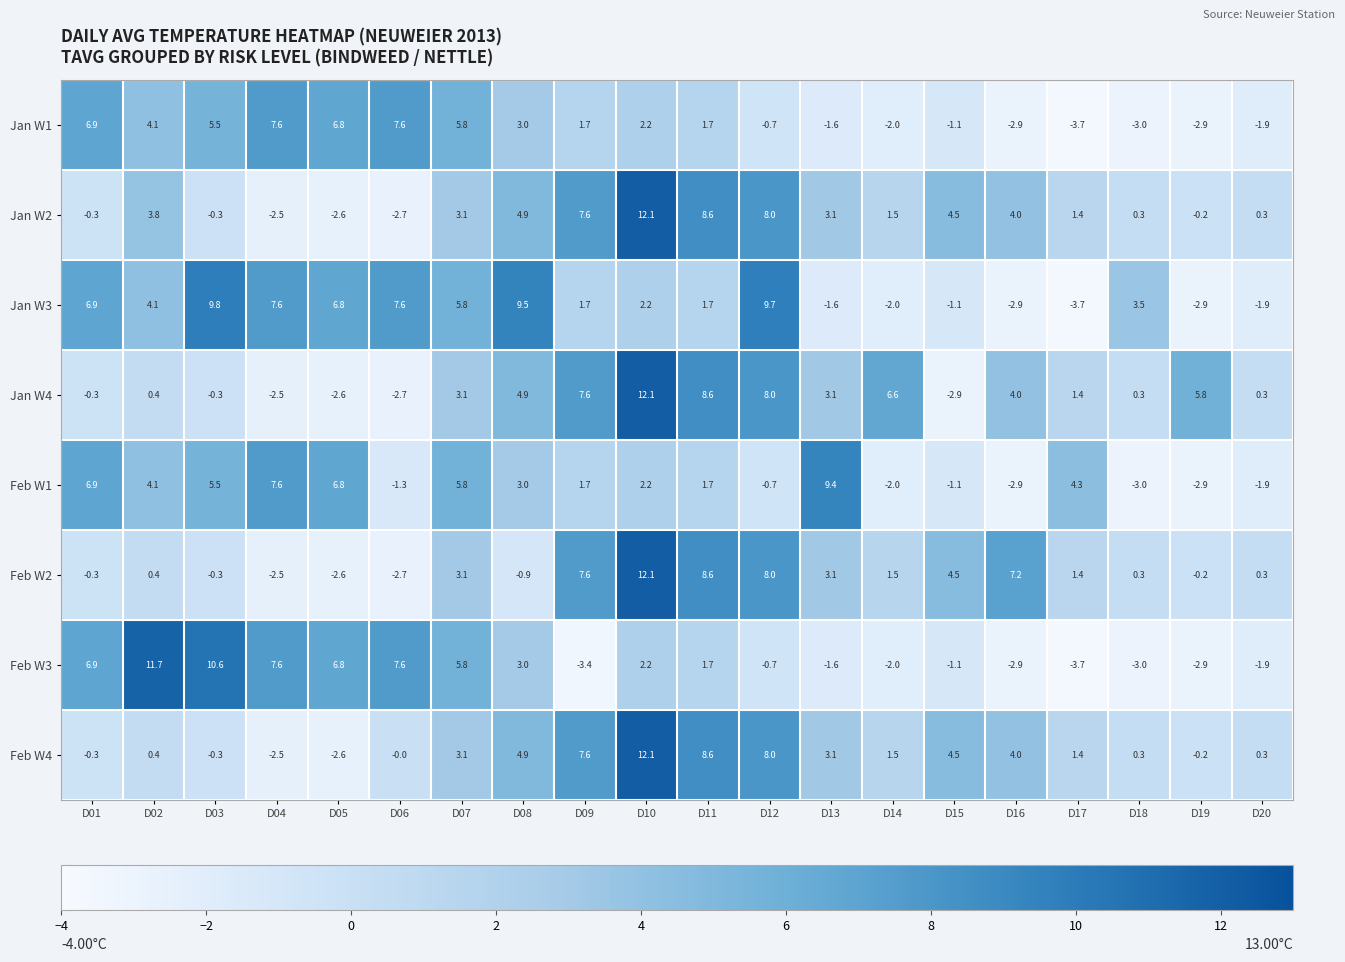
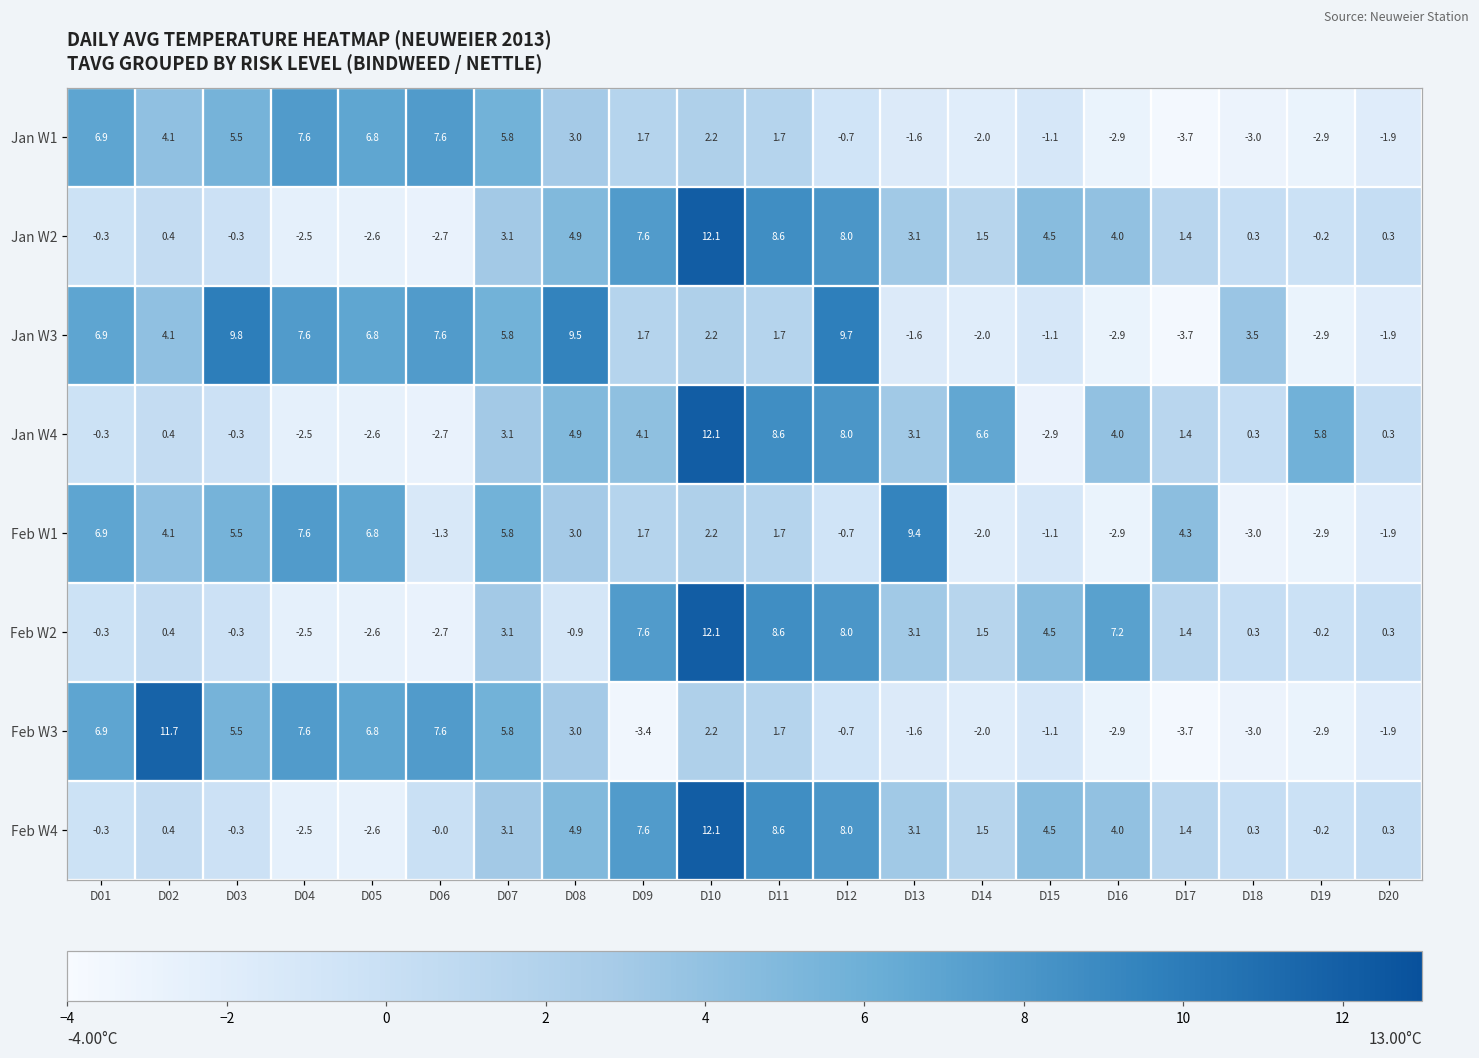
Jan W2, D02: 3.8 -> 0.4
Jan W4, D09: 7.6 -> 4.1
Feb W3, D03: 10.6 -> 5.5
